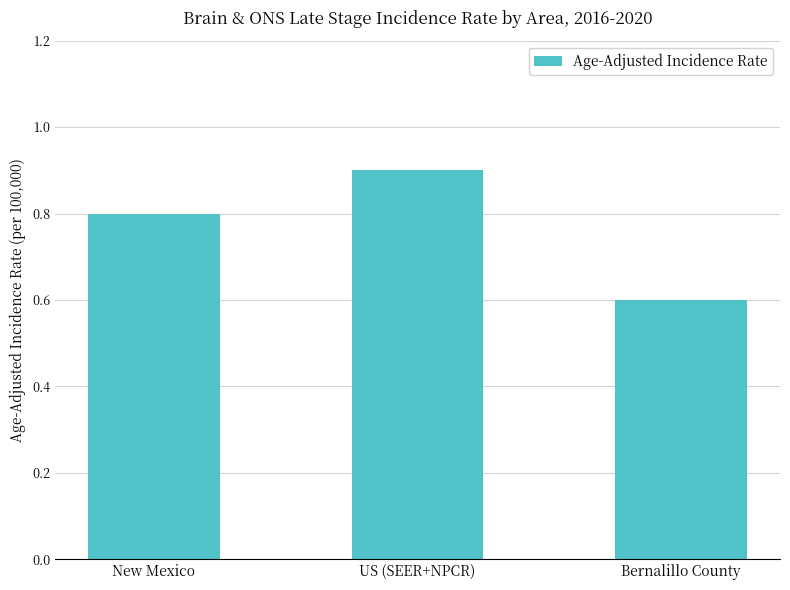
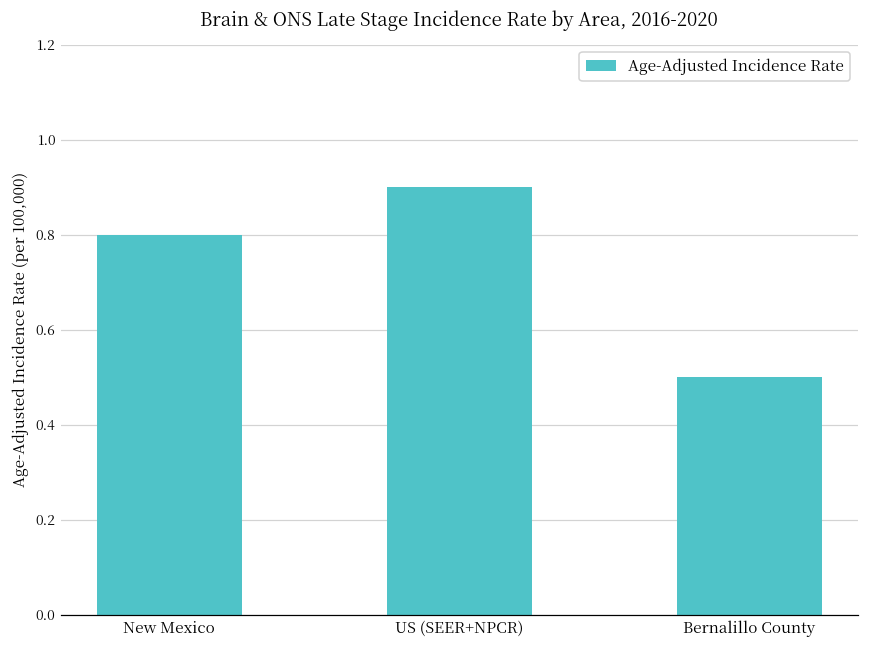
Bernalillo County: 0.6 -> 0.5
